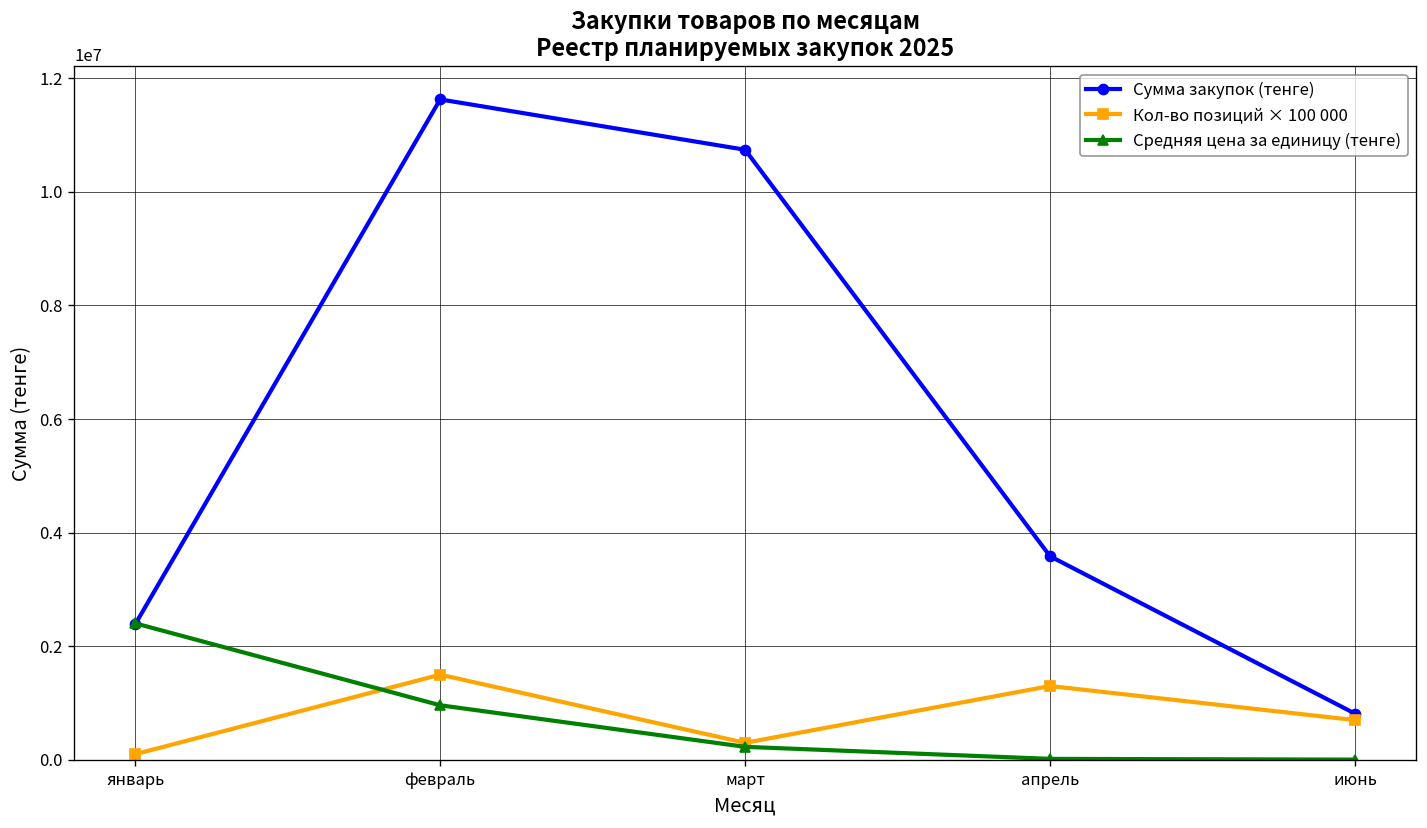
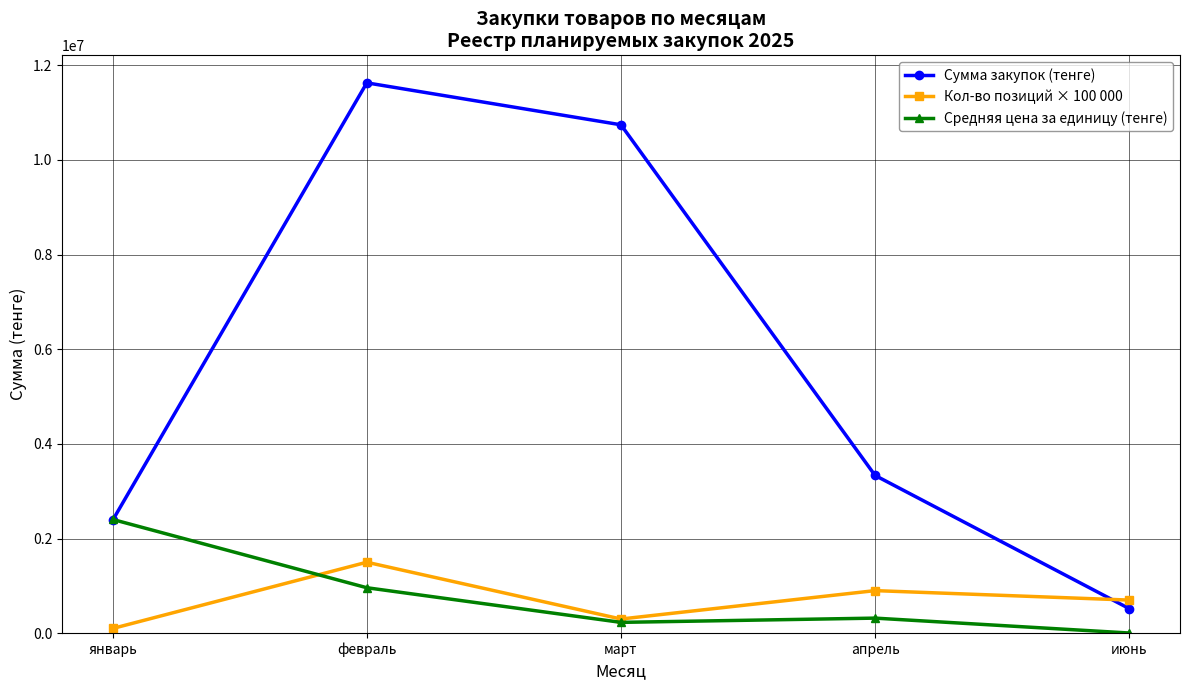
Сумма закупок (тенге), апрель: 3600000 -> 3300000
Кол-во позиций × 100 000, апрель: 1300000 -> 900000
Средняя цена за единицу (тенге), апрель: 0 -> 300000
Сумма закупок (тенге), июнь: 800000 -> 500000
